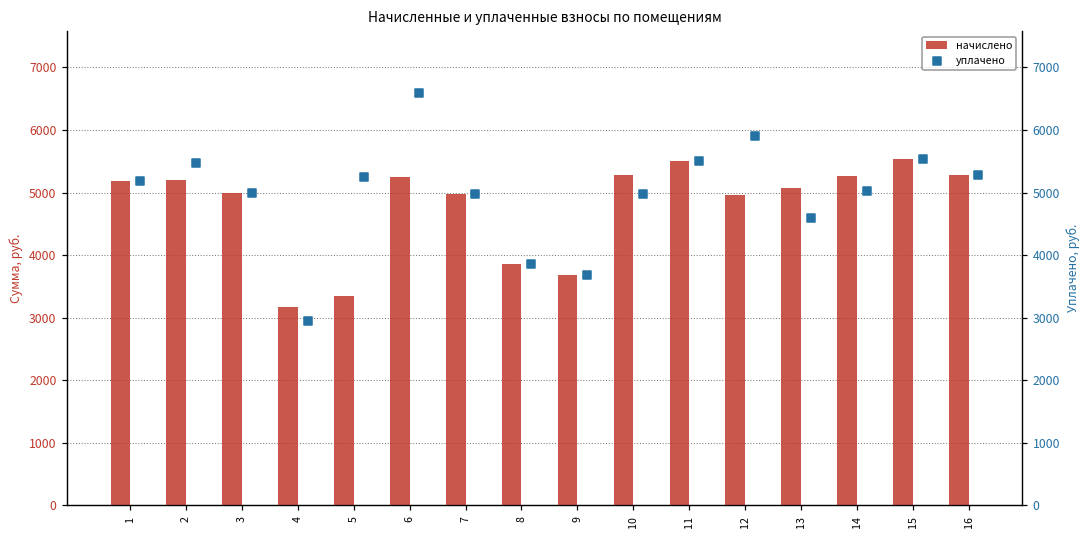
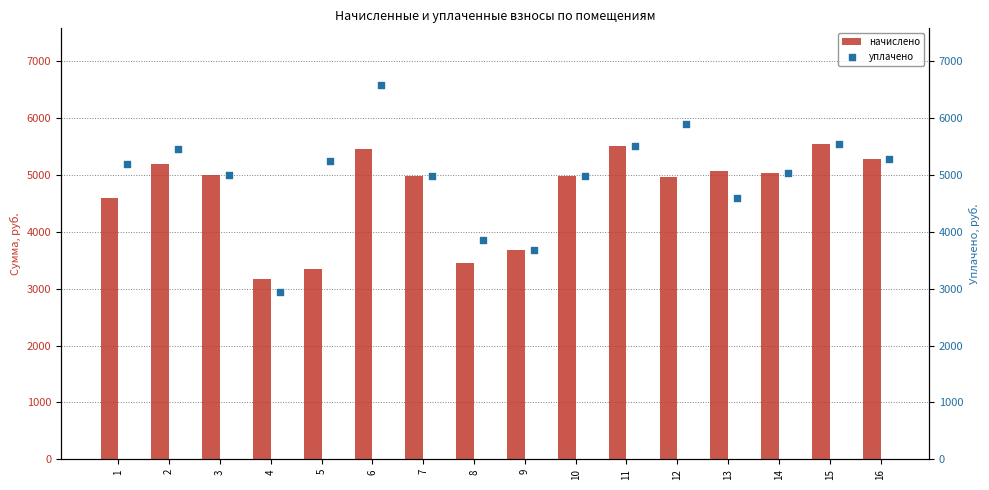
начислено, 1: 5200 -> 4600
начислено, 6: 5200 -> 5500
начислено, 8: 3900 -> 3400
начислено, 10: 5300 -> 5000
начислено, 14: 5300 -> 5000
